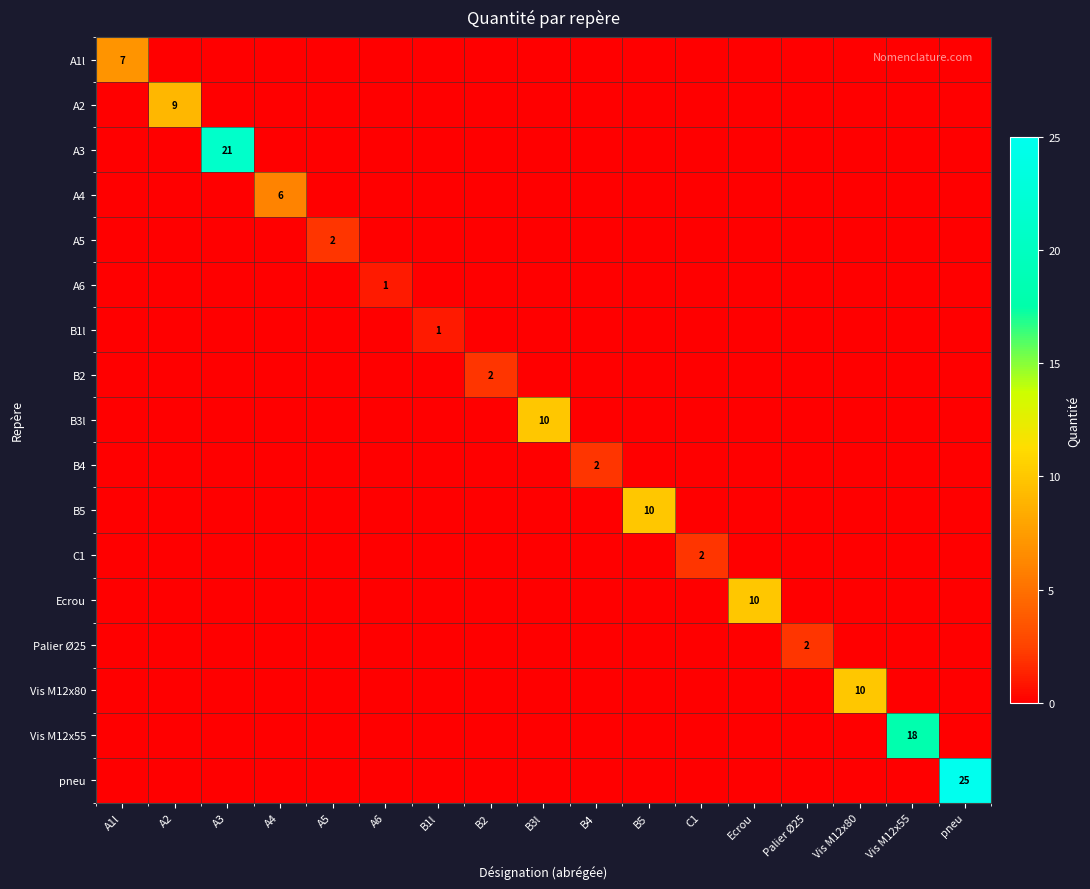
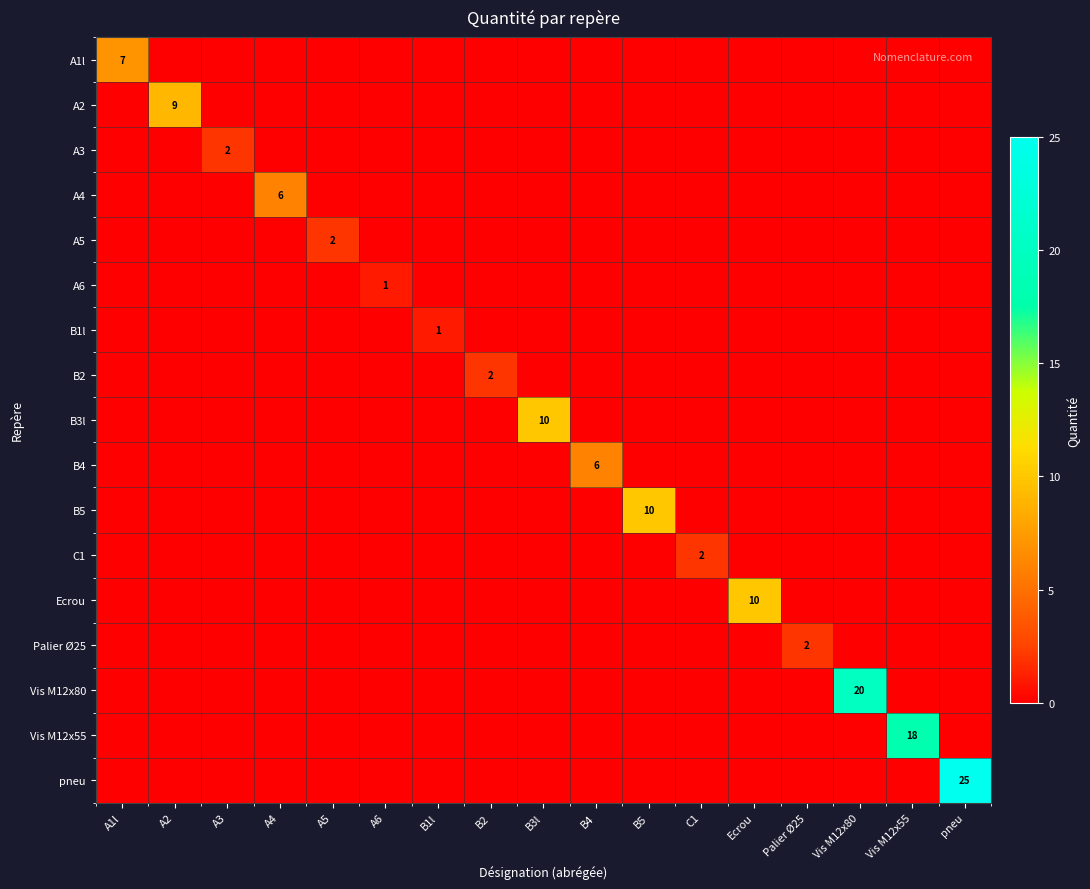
A3, A3: 21 -> 2
B4, B4: 2 -> 6
Vis M12x80, Vis M12x80: 10 -> 20
